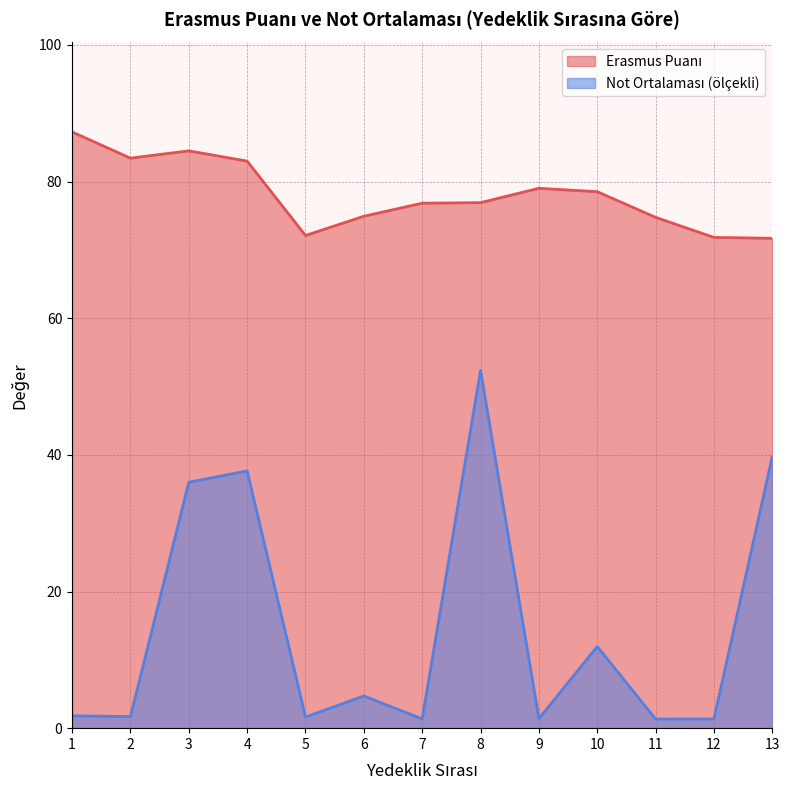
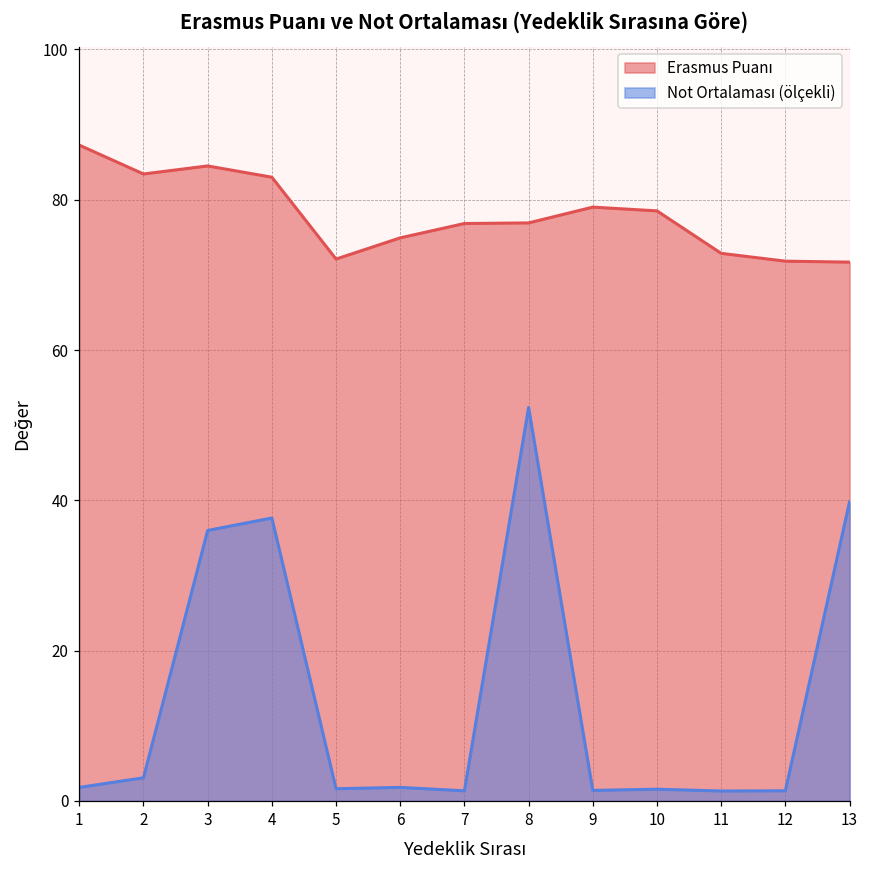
Not Ortalaması (ölçekli), 2: 2 -> 3
Not Ortalaması (ölçekli), 6: 5 -> 2
Not Ortalaması (ölçekli), 10: 12 -> 2
Erasmus Puanı, 11: 75 -> 73
